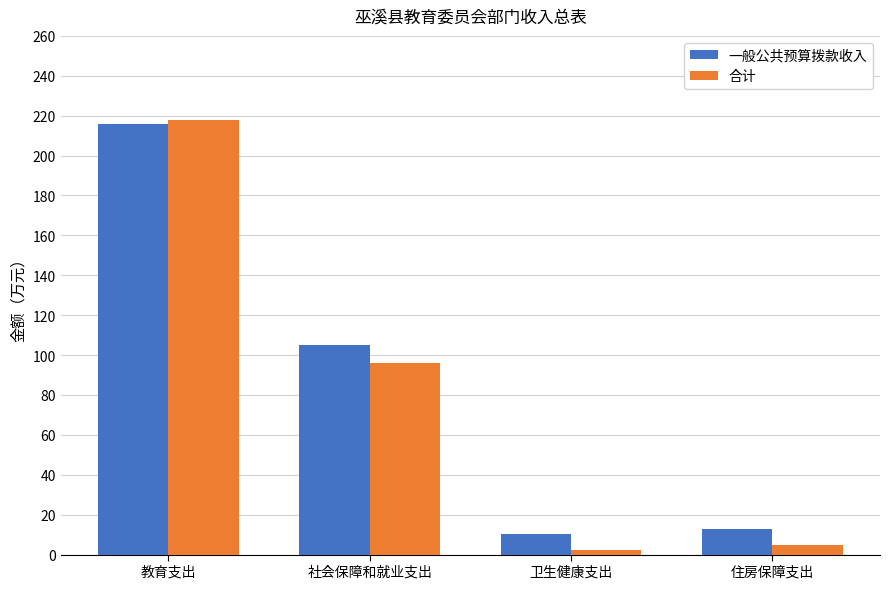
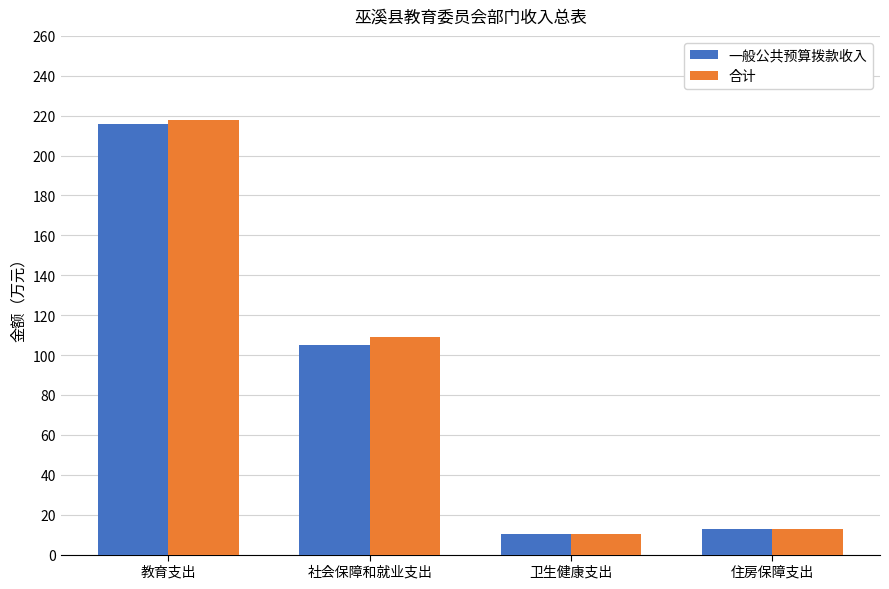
合计, 社会保障和就业支出: 96 -> 109
合计, 卫生健康支出: 2 -> 10
合计, 住房保障支出: 5 -> 13
